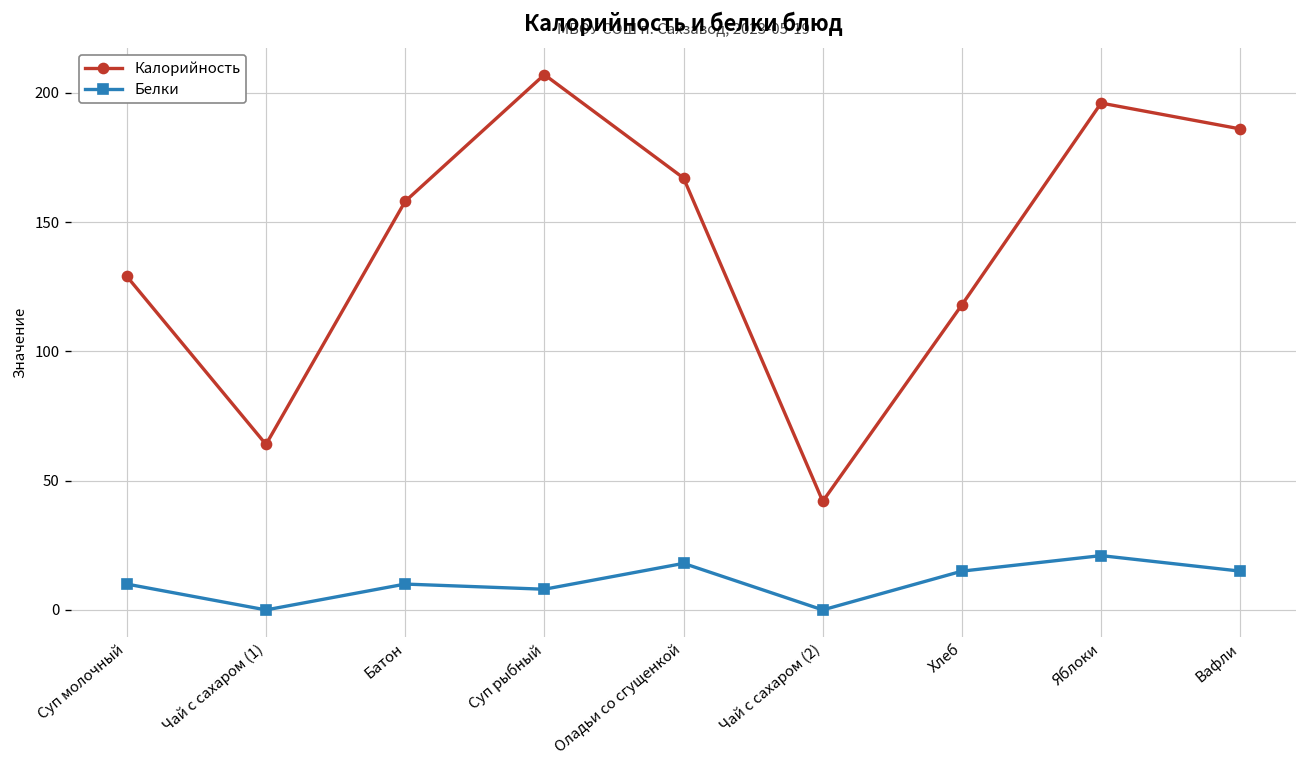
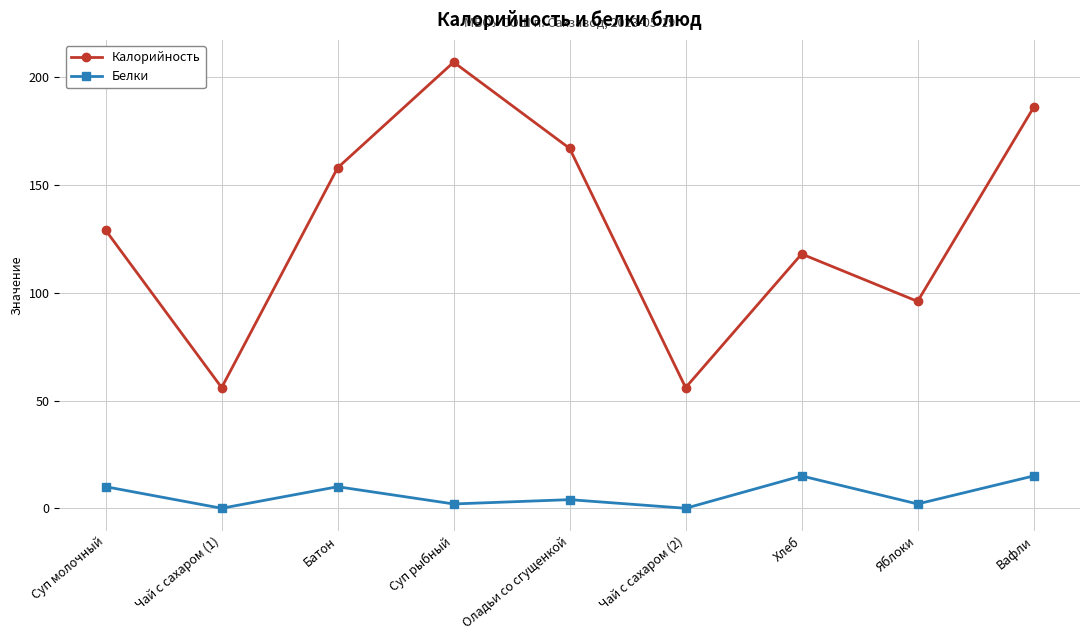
Калорийность, Чай с сахаром (1): 64 -> 56
Белки, Суп рыбный: 8 -> 2
Белки, Оладьи со сгущенкой: 18 -> 4
Калорийность, Чай с сахаром (2): 42 -> 56
Калорийность, Яблоки: 196 -> 96
Белки, Яблоки: 21 -> 2
